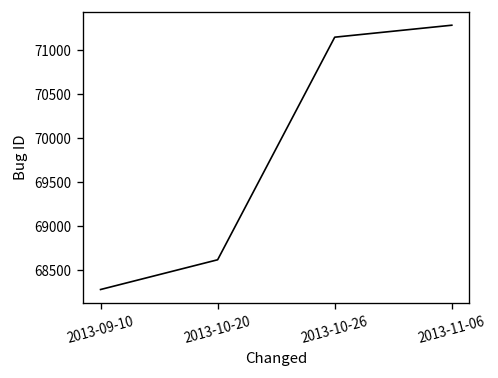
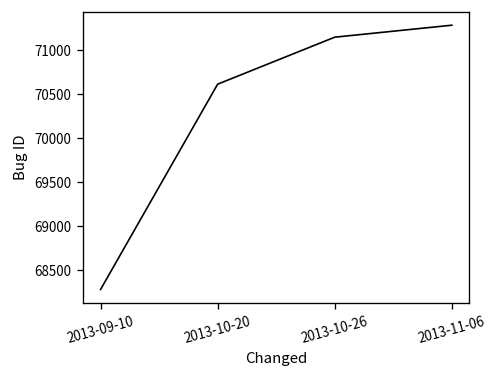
2013-10-20: 68600 -> 70600
